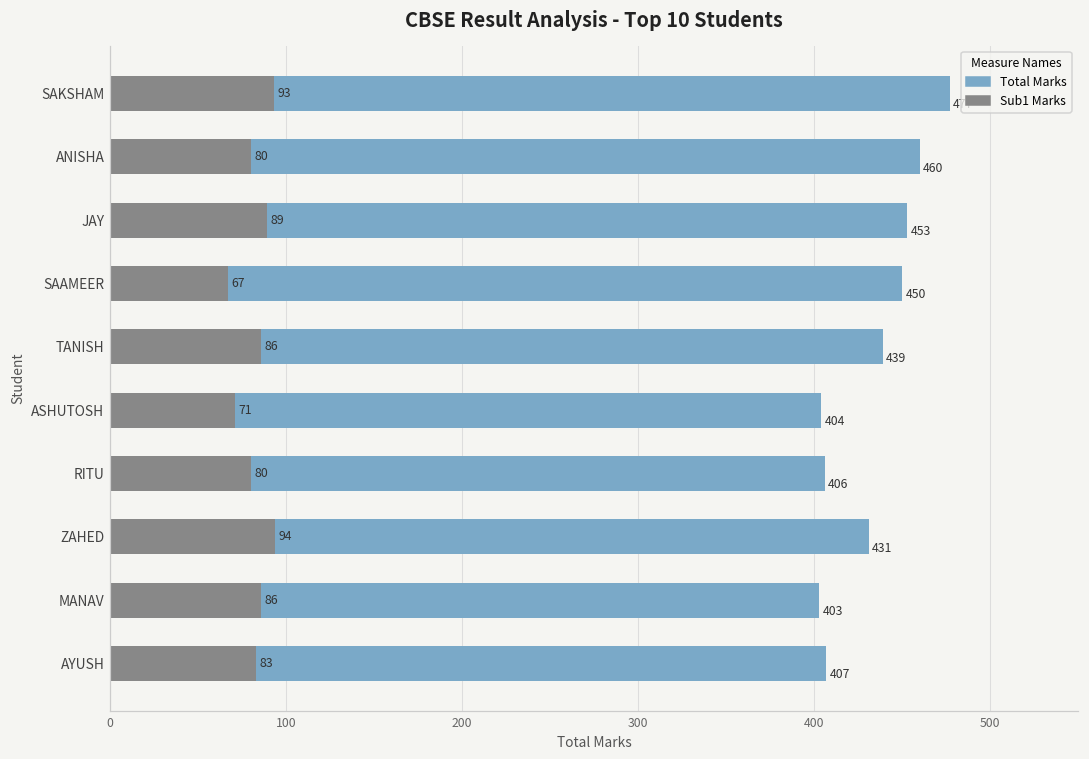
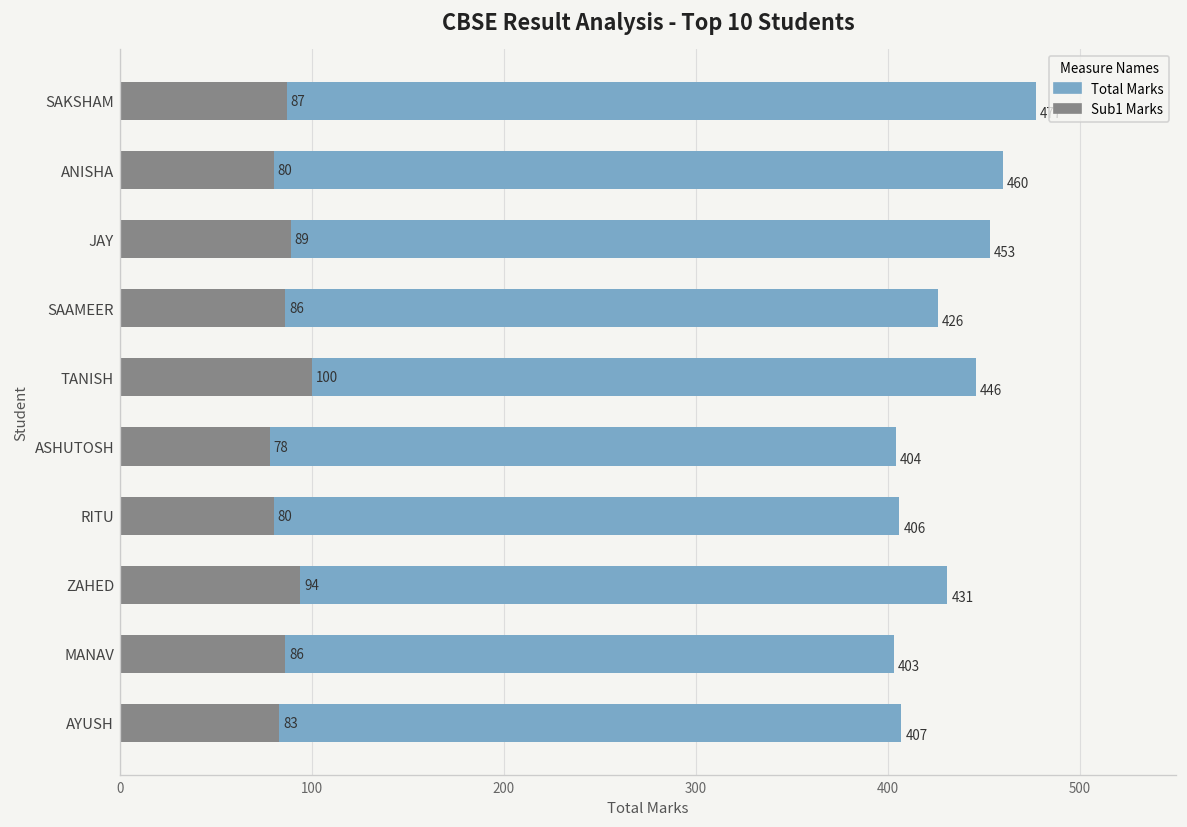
Sub1 Marks, SAKSHAM: 93 -> 87
Total Marks, SAAMEER: 450 -> 426
Sub1 Marks, SAAMEER: 67 -> 86
Total Marks, TANISH: 439 -> 446
Sub1 Marks, TANISH: 86 -> 100
Sub1 Marks, ASHUTOSH: 71 -> 78
